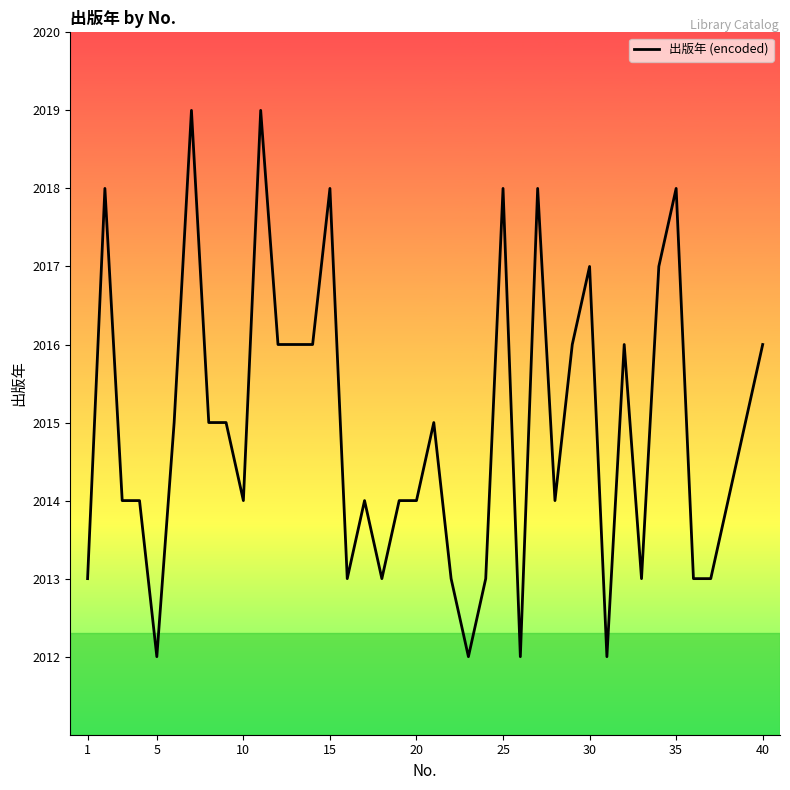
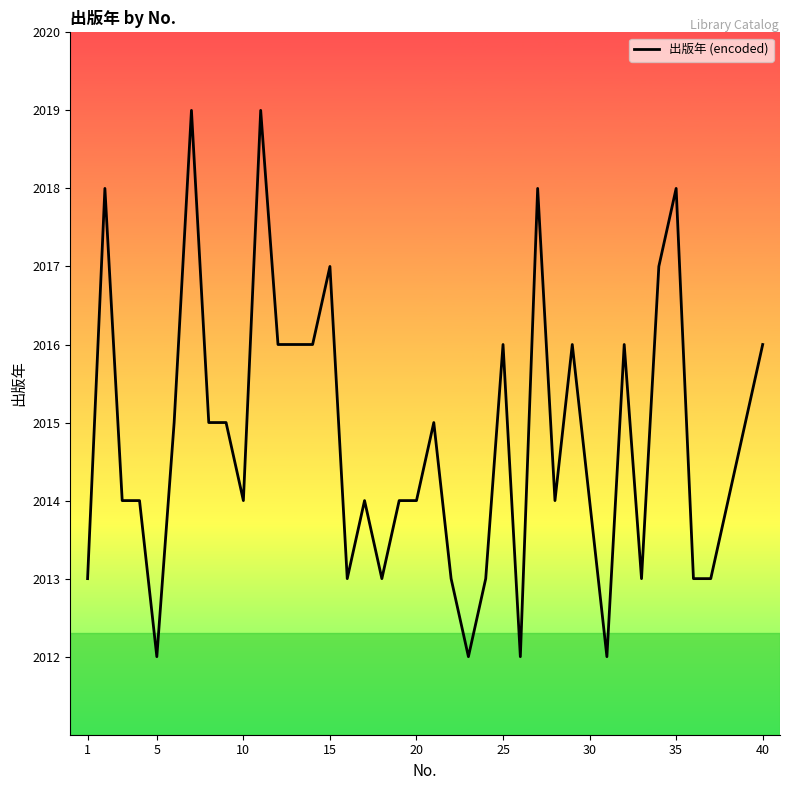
15: 2018 -> 2017
25: 2018 -> 2016
30: 2017 -> 2014
